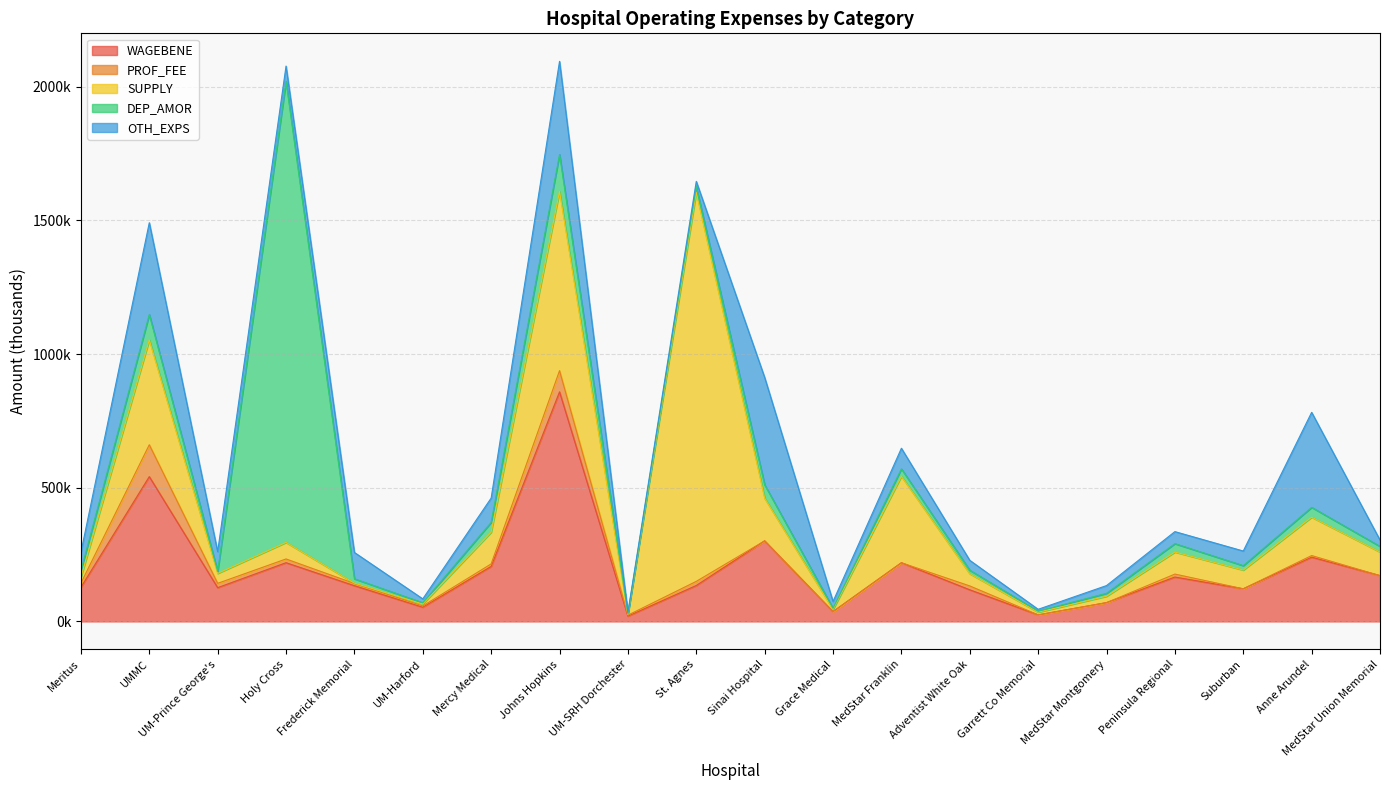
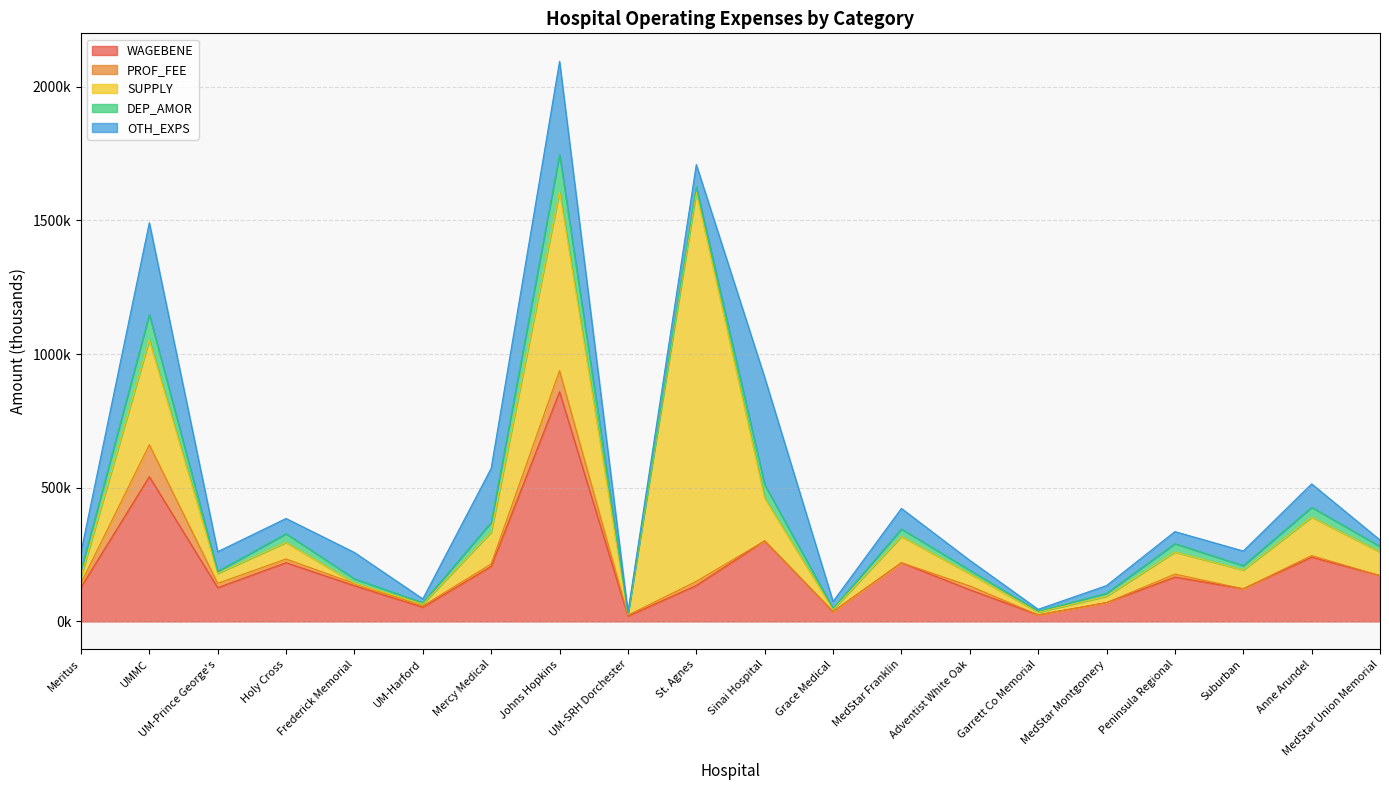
DEP_AMOR, Holy Cross: 1720000 -> 30000
OTH_EXPS, Mercy Medical: 90000 -> 200000
OTH_EXPS, St. Agnes: 20000 -> 80000
SUPPLY, MedStar Franklin: 320000 -> 100000
OTH_EXPS, Anne Arundel: 360000 -> 90000
